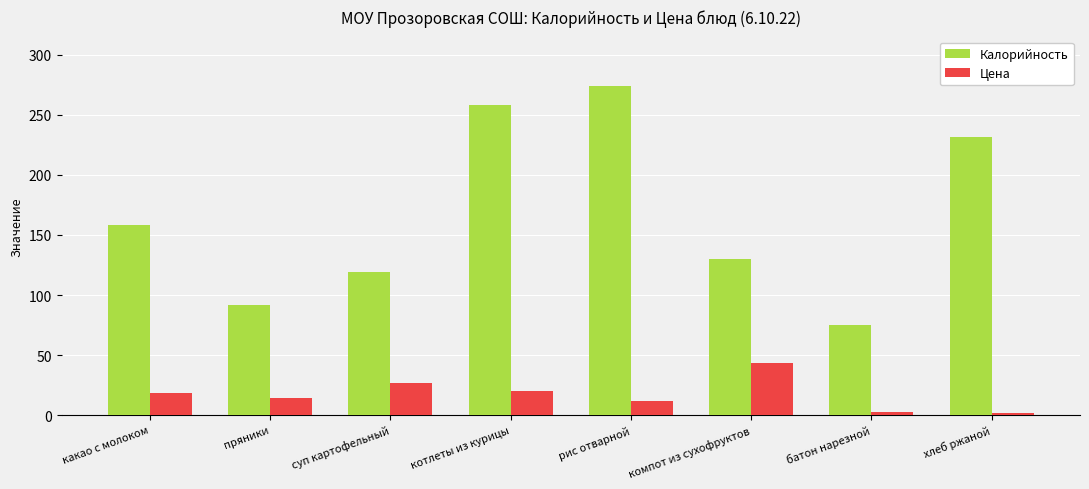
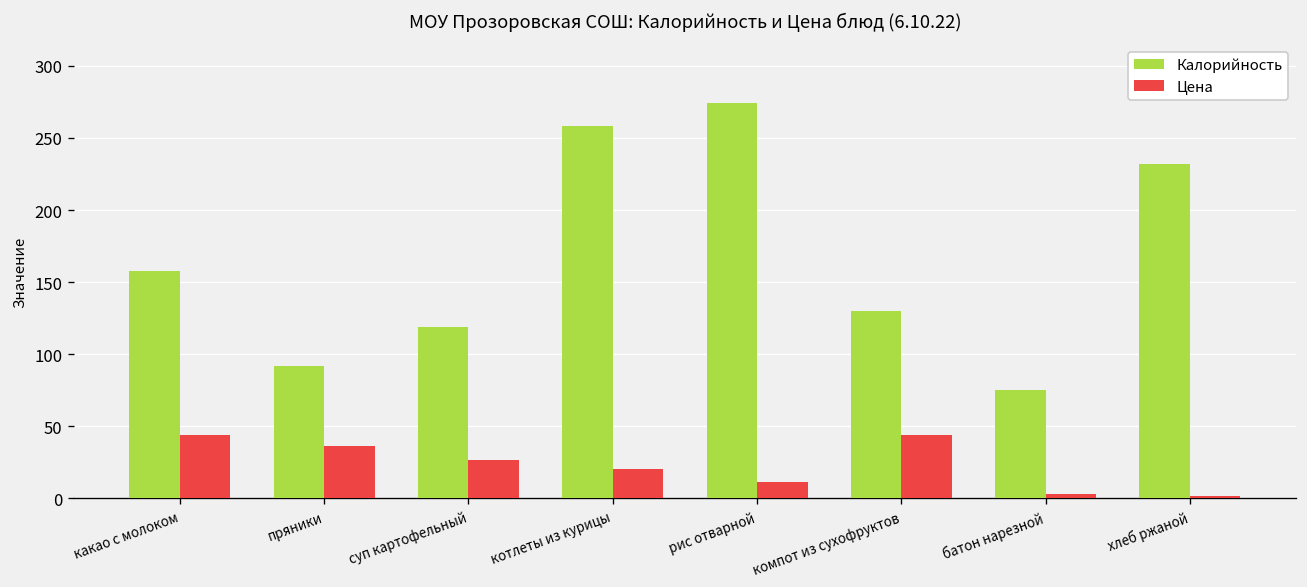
Цена, какао с молоком: 18 -> 44
Цена, пряники: 14 -> 36
